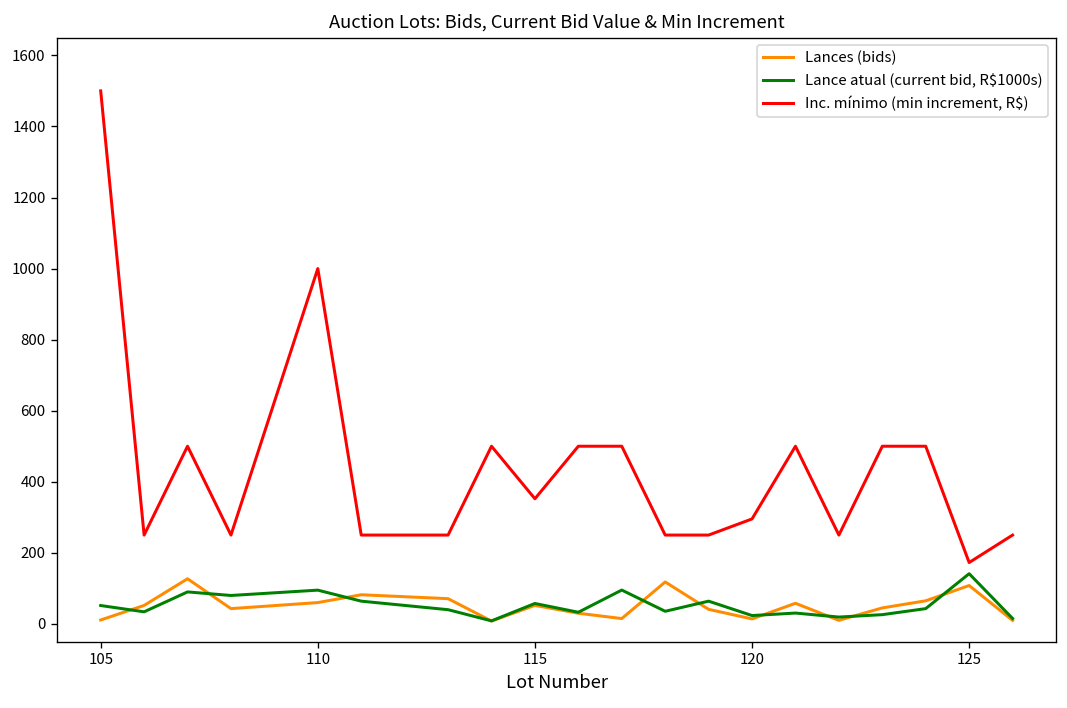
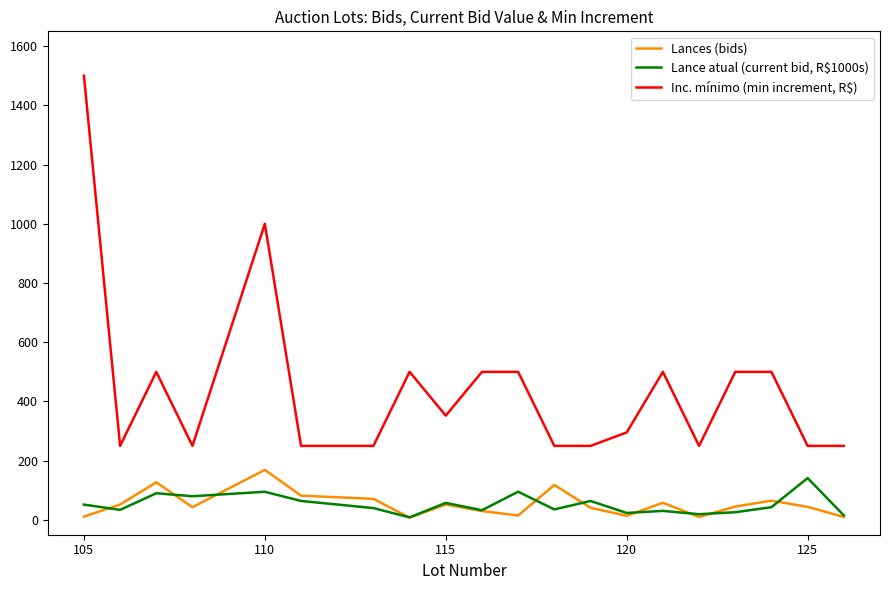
Lances (bids), 110: 60 -> 170
Lances (bids), 125: 110 -> 40
Inc. mínimo (min increment, R$), 125: 170 -> 250
